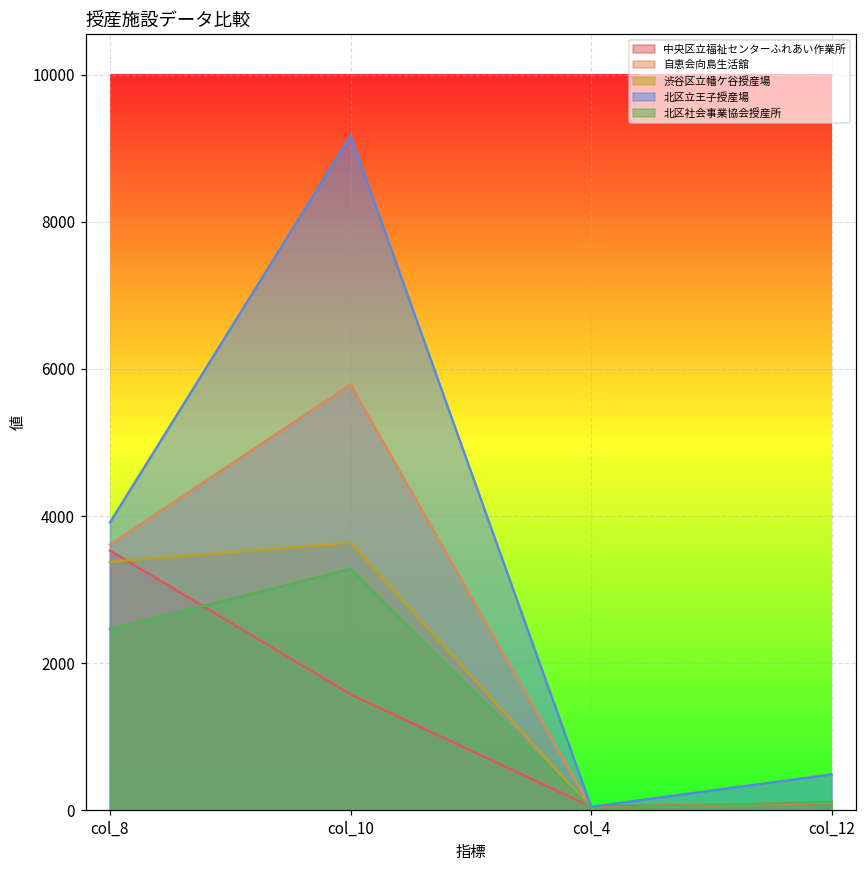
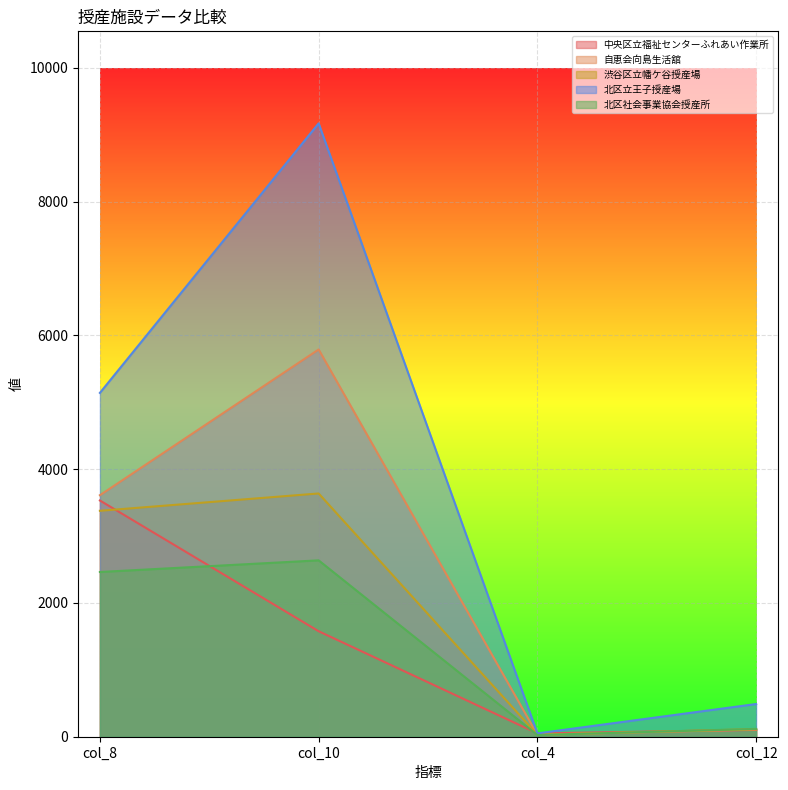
北区立王子授産場, col_8: 3900 -> 5100
北区社会事業協会授産所, col_10: 3300 -> 2600
